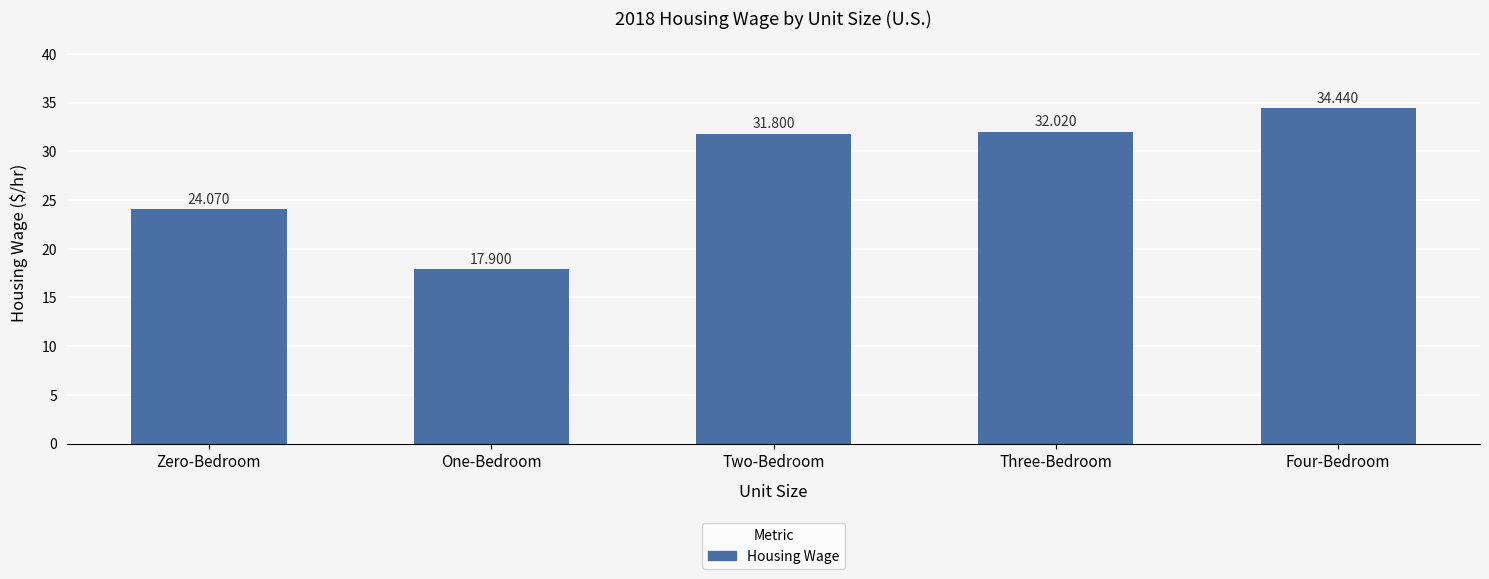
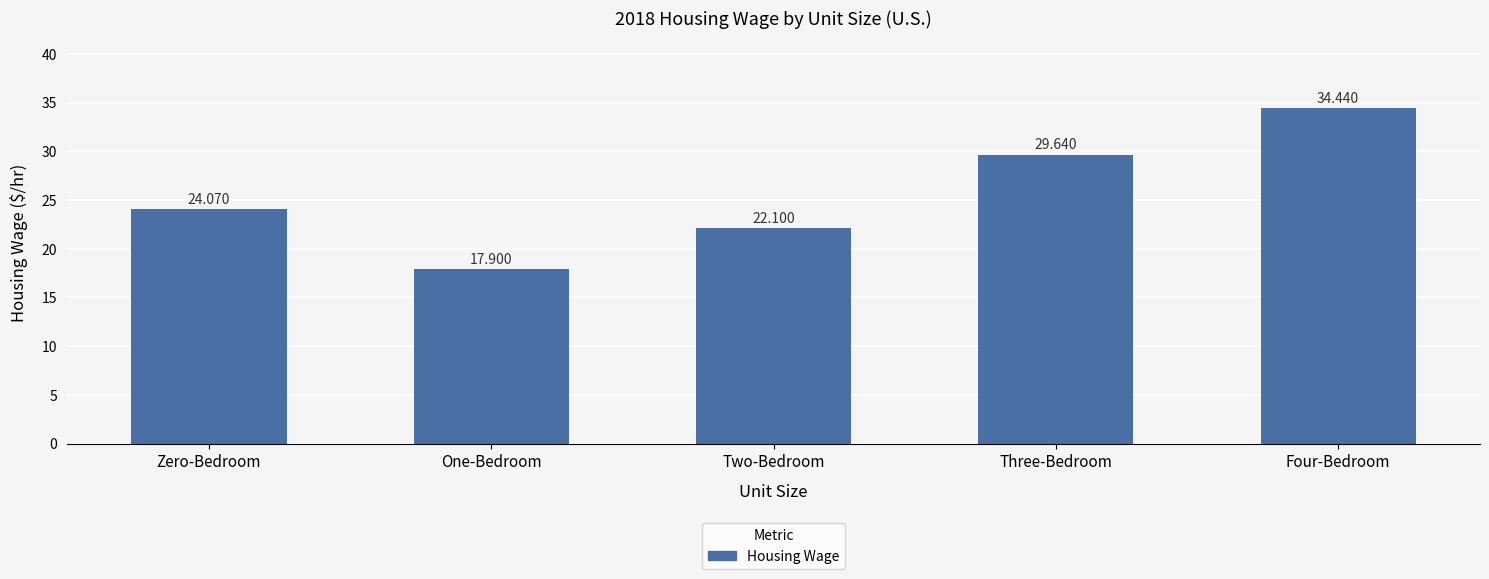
Two-Bedroom: 31.800 -> 22.100
Three-Bedroom: 32.020 -> 29.640
